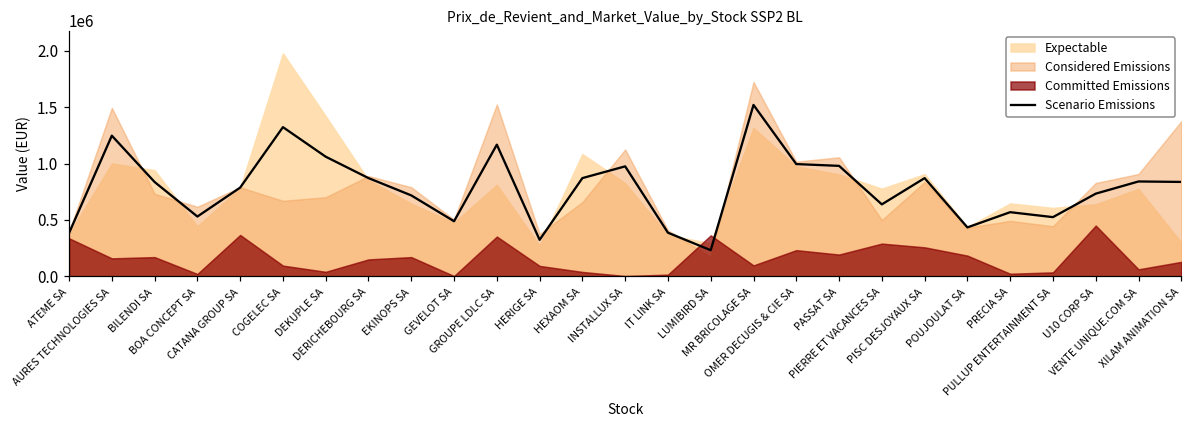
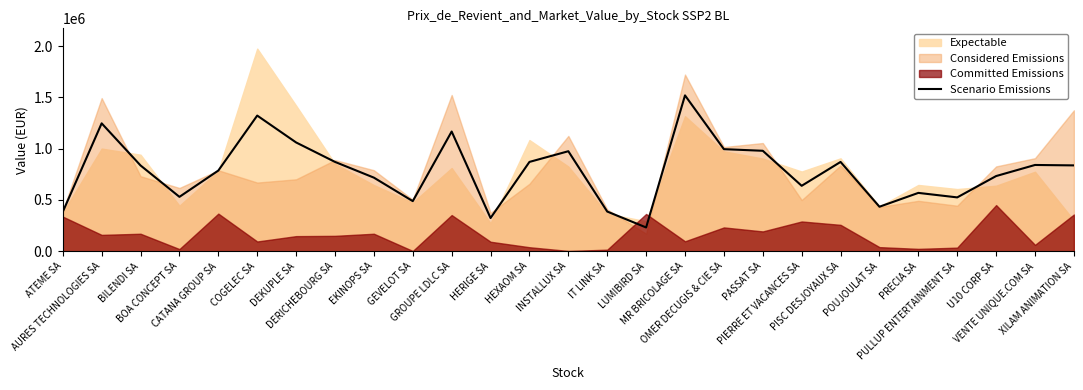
Committed Emissions, DEKUPLE SA: 40000 -> 150000
Committed Emissions, POUJOULAT SA: 180000 -> 40000
Committed Emissions, XILAM ANIMATION SA: 130000 -> 360000
